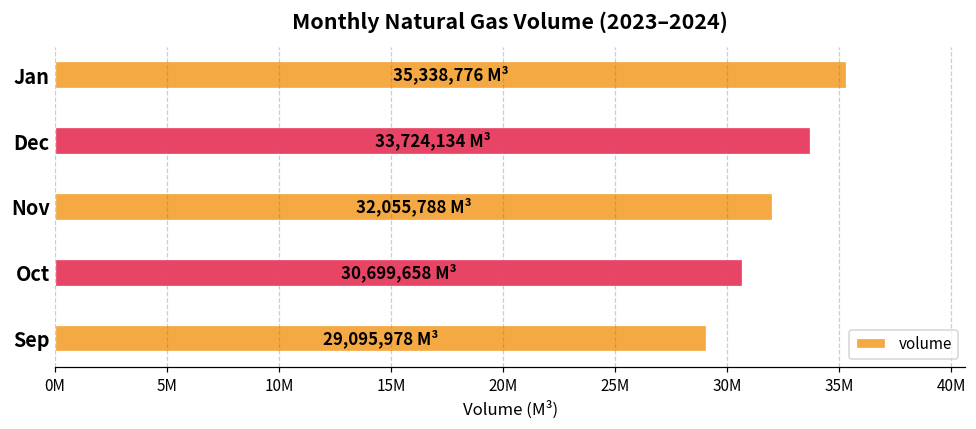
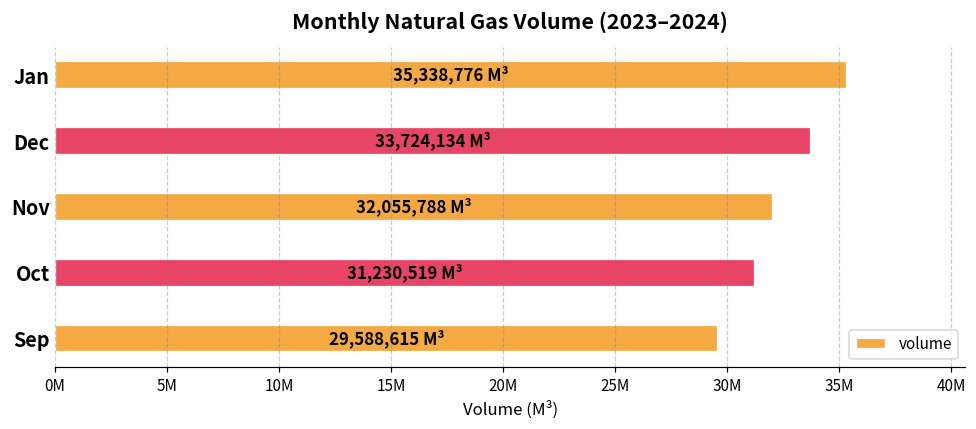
Oct: 30,699,658 -> 31,230,519
Sep: 29,095,978 -> 29,588,615
